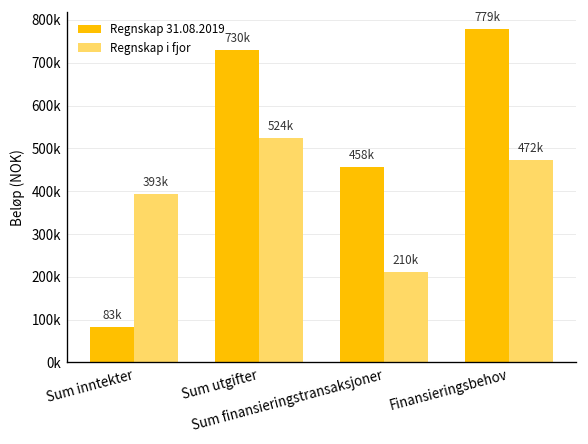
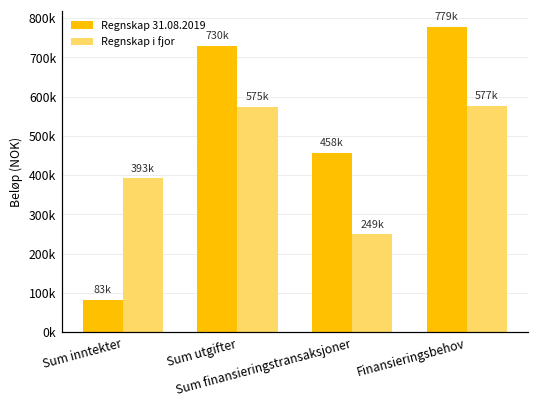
Regnskap i fjor, Sum utgifter: 524k -> 575k
Regnskap i fjor, Sum finansieringstransaksjoner: 210k -> 249k
Regnskap i fjor, Finansieringsbehov: 472k -> 577k
